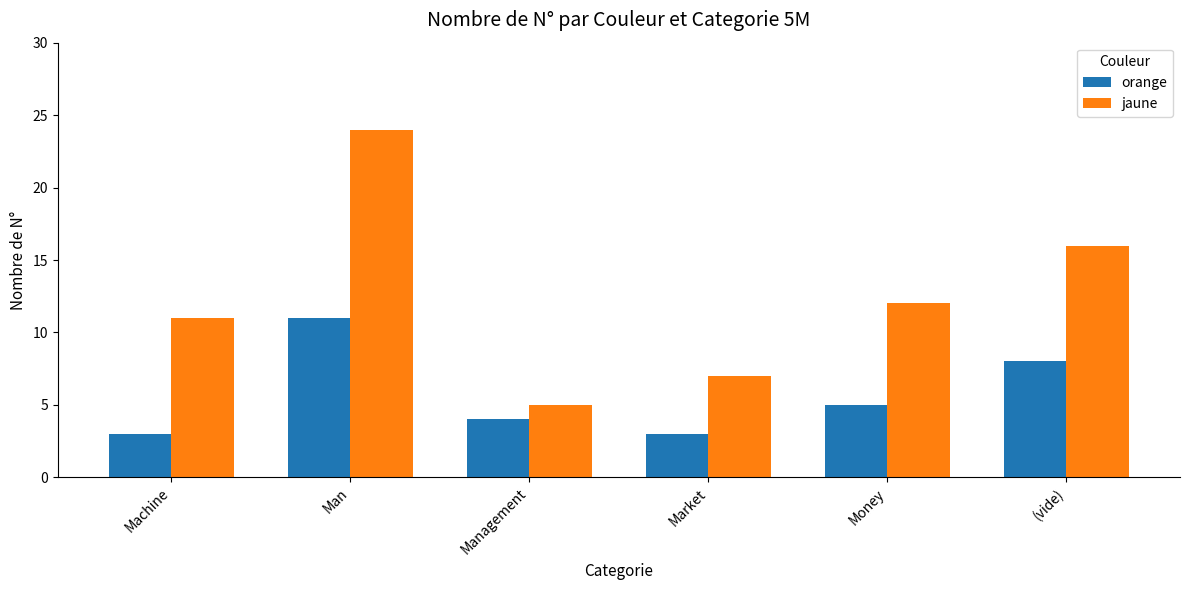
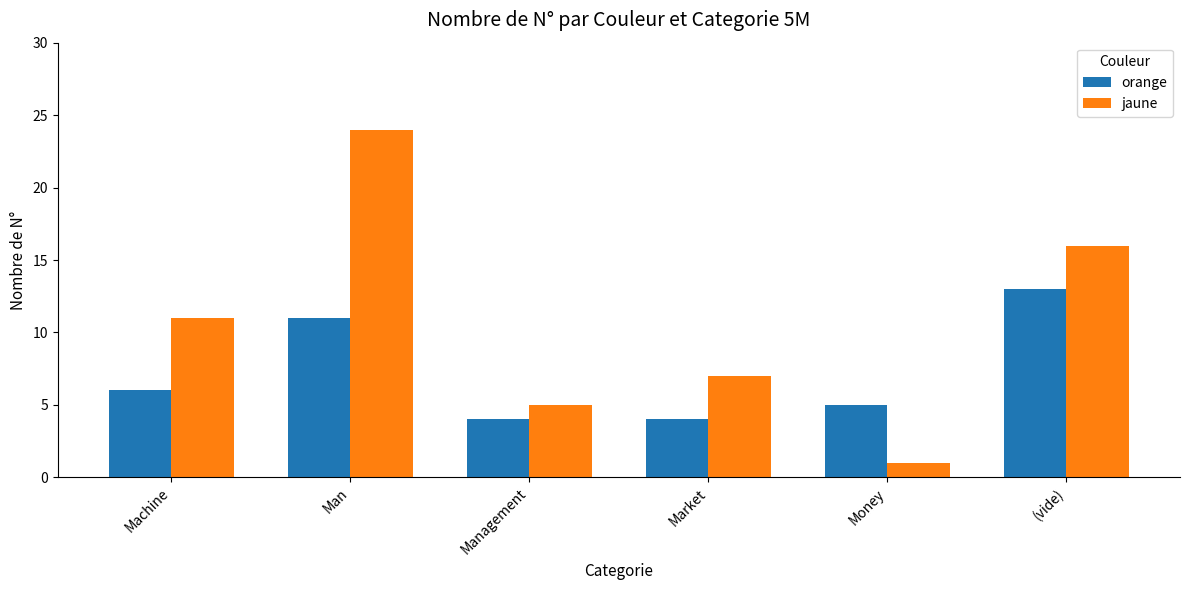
orange, Machine: 3 -> 6
orange, Market: 3 -> 4
jaune, Money: 12 -> 1
orange, (vide): 8 -> 13
